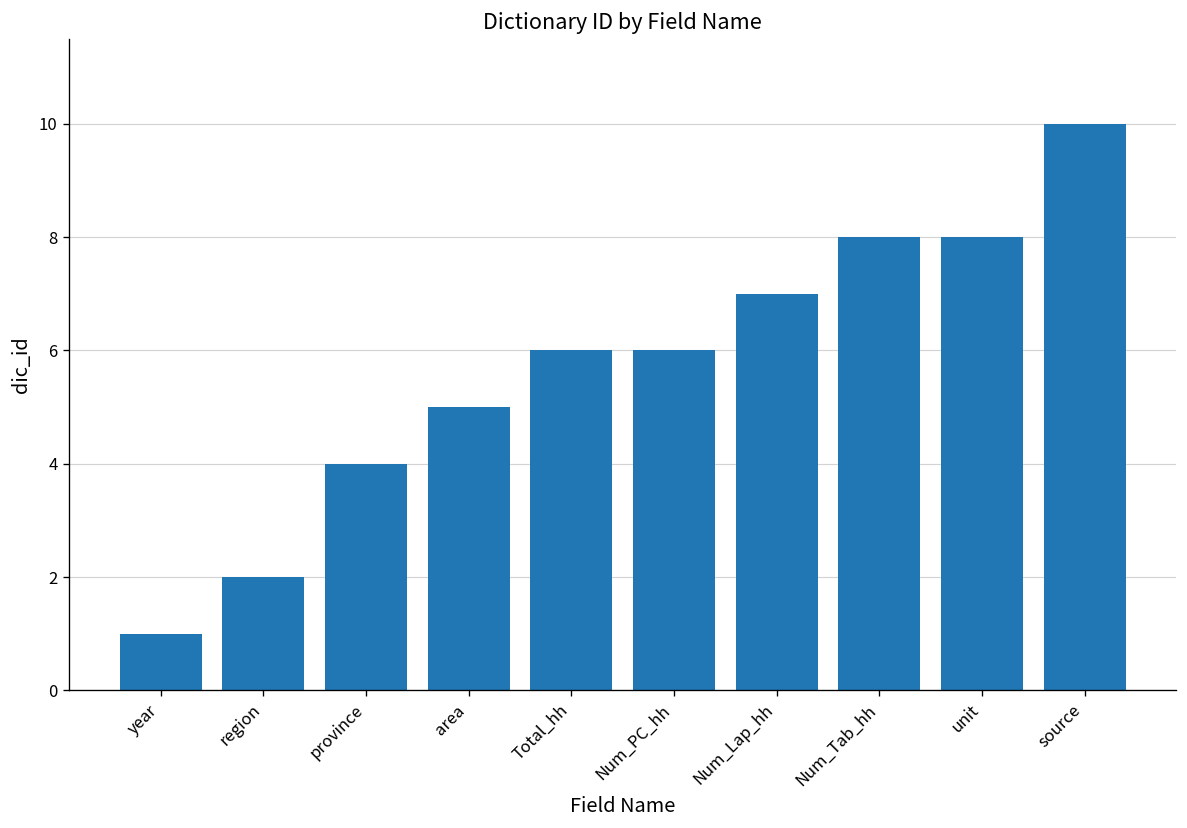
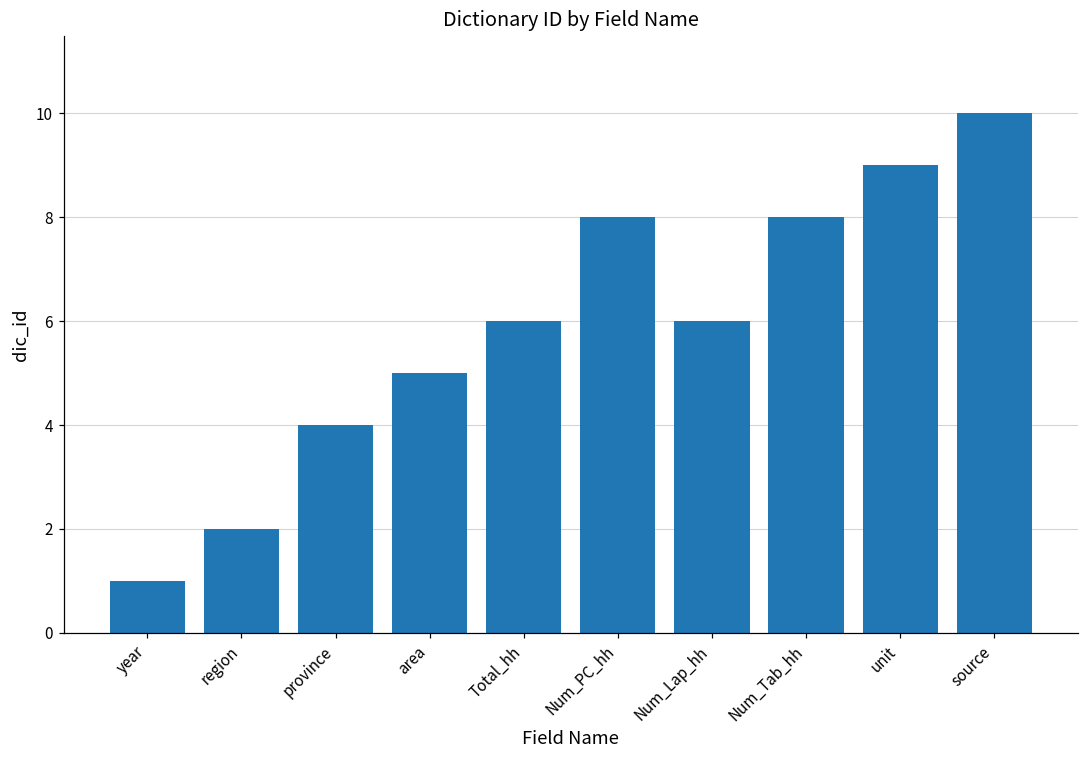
Num_PC_hh: 6 -> 8
Num_Lap_hh: 7 -> 6
unit: 8 -> 9
